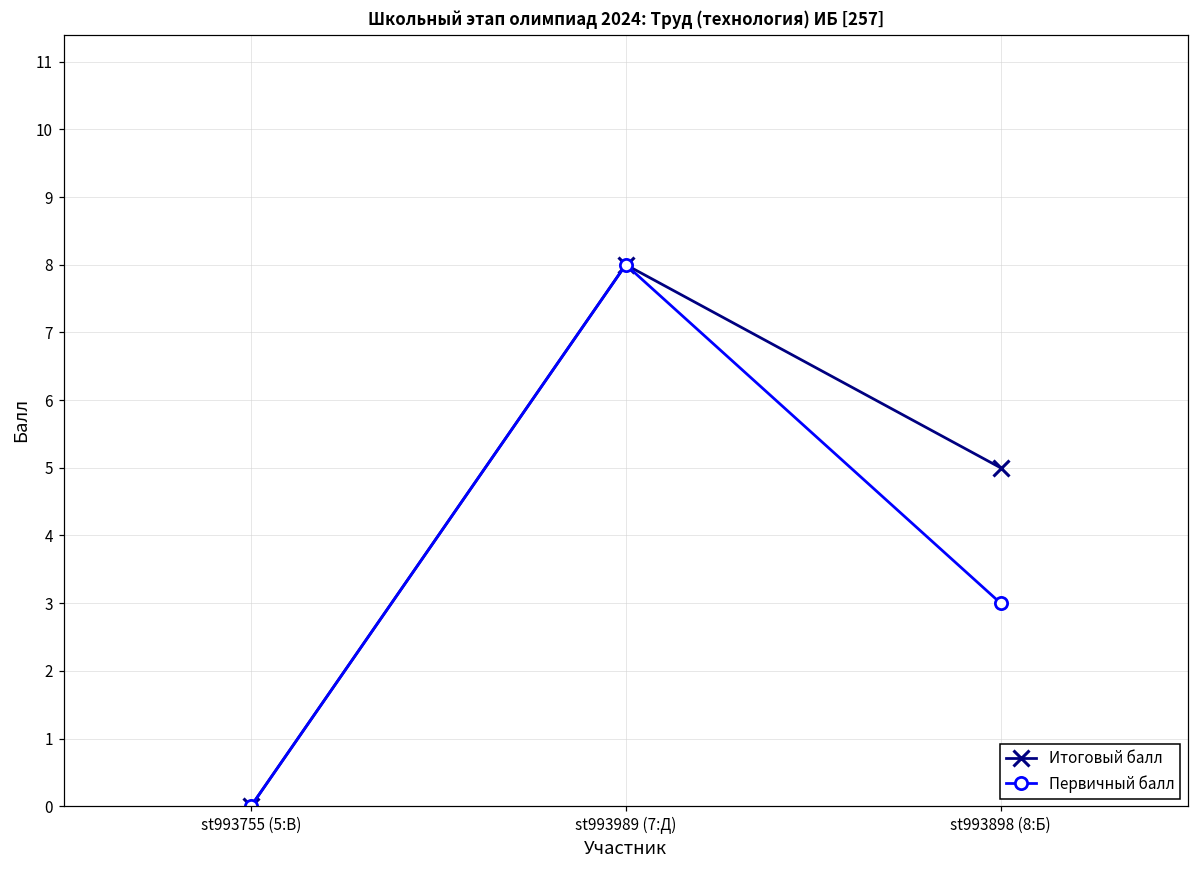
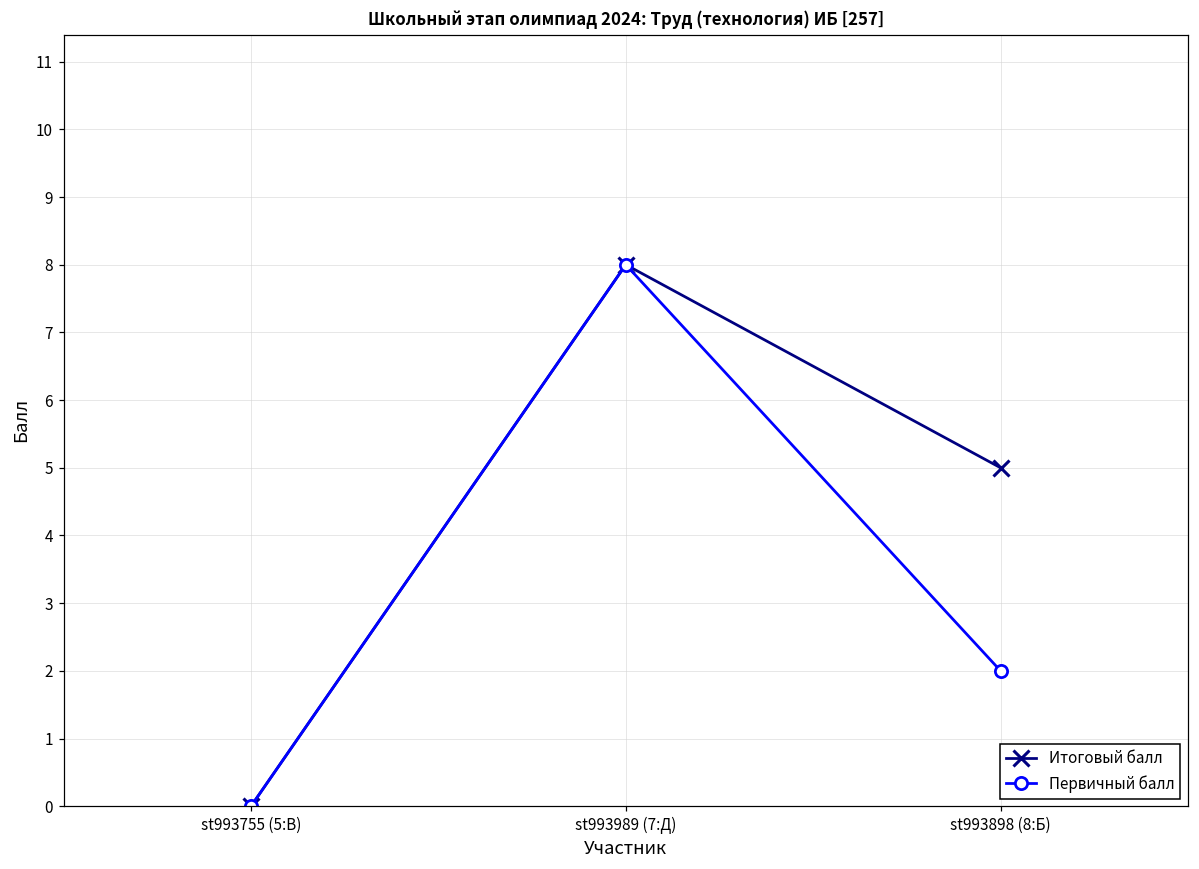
Первичный балл, st993898 (8:Б): 3 -> 2
